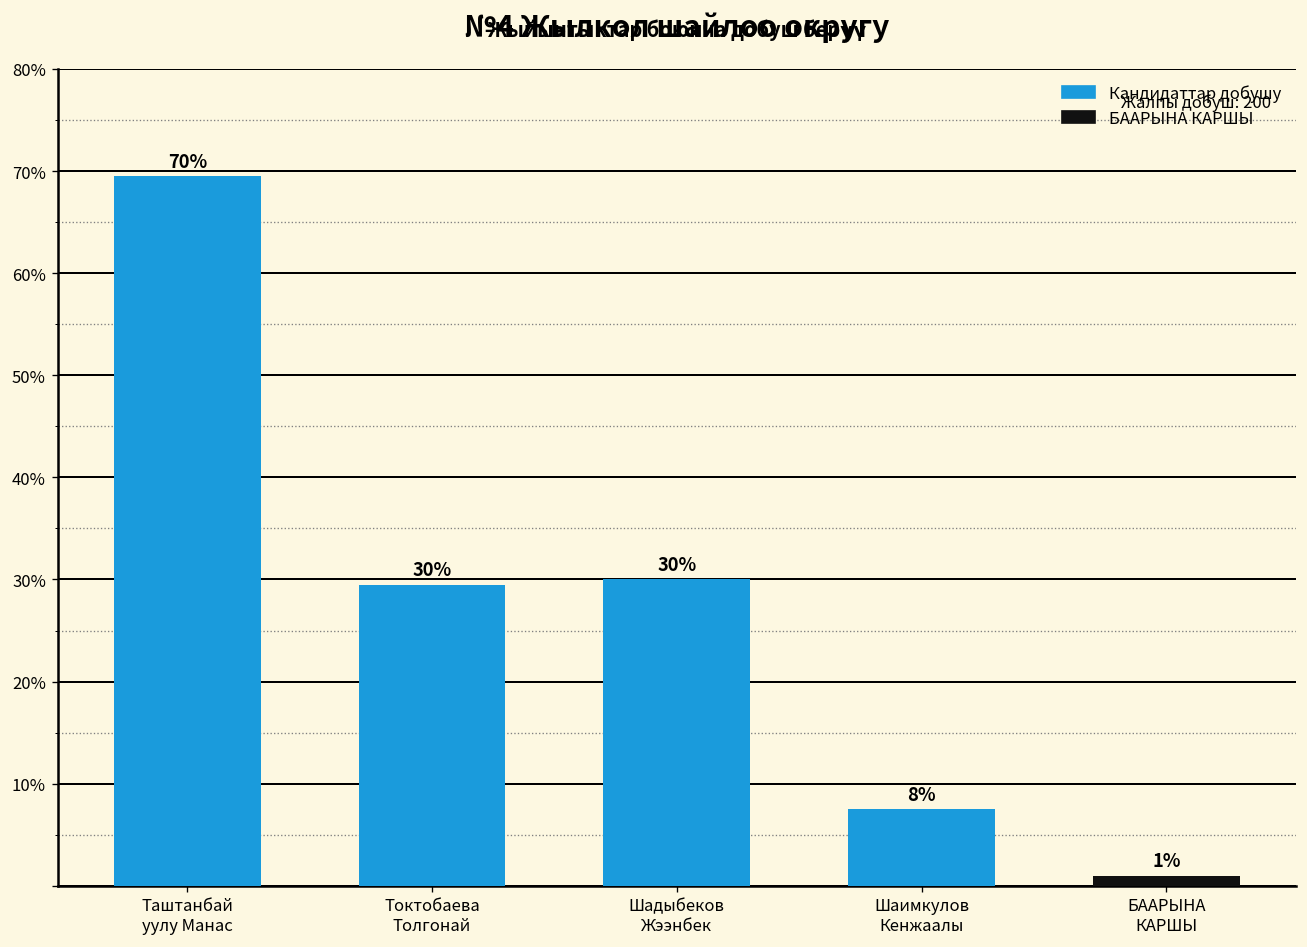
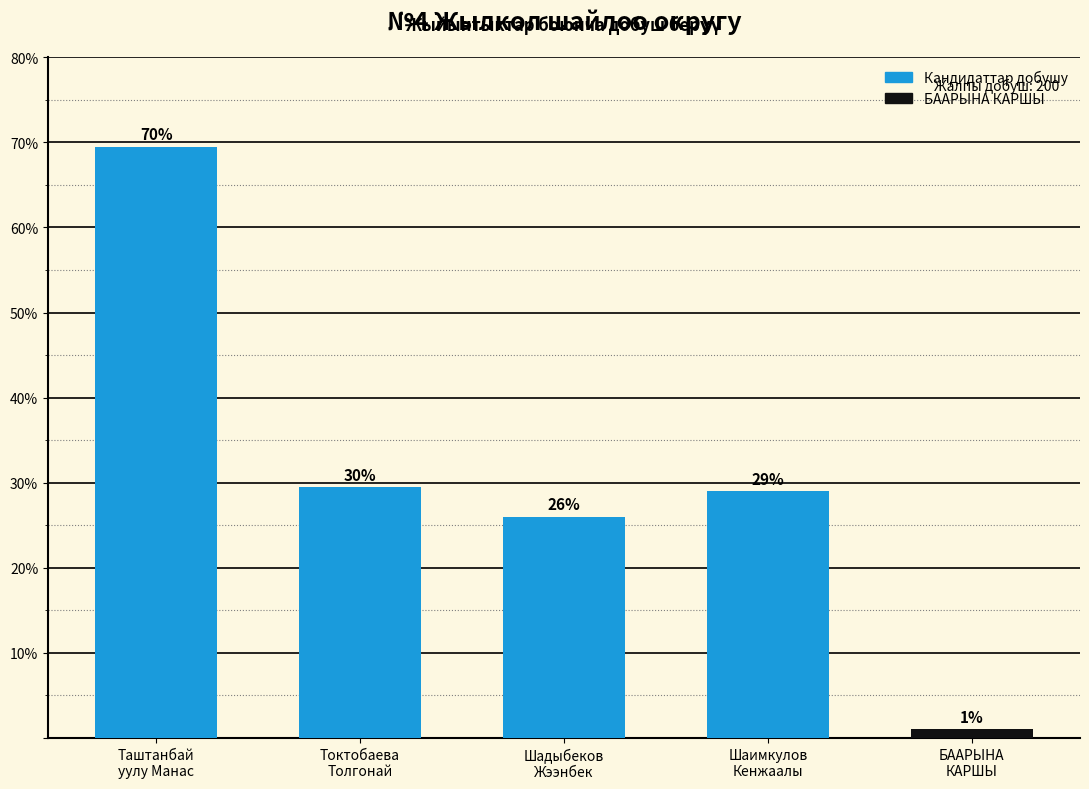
Шадыбеков Жээнбек: 30% -> 26%
Шаимкулов Кенжаалы: 8% -> 29%
